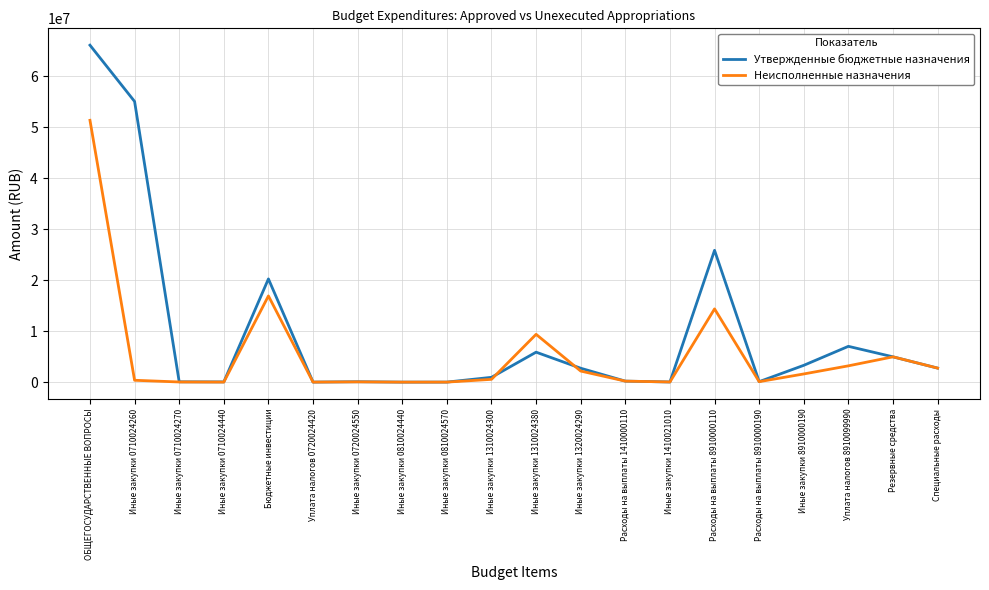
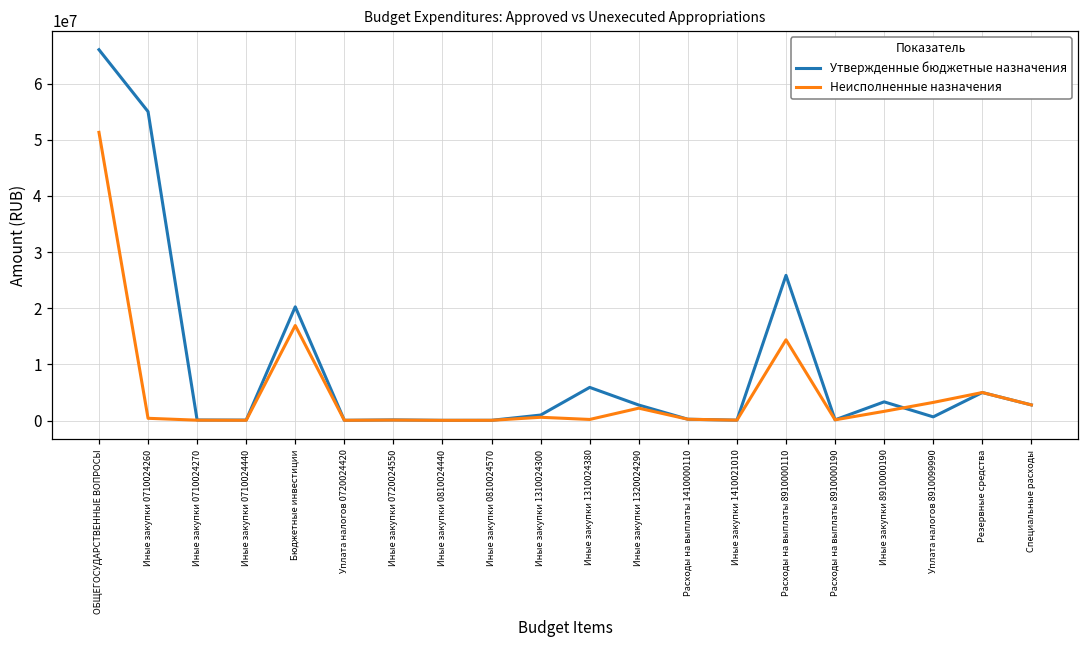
Неисполненные назначения, Иные закупки 1310024380: 9000000 -> 0
Утвержденные бюджетные назначения, Уплата налогов 8910099990: 7000000 -> 1000000
